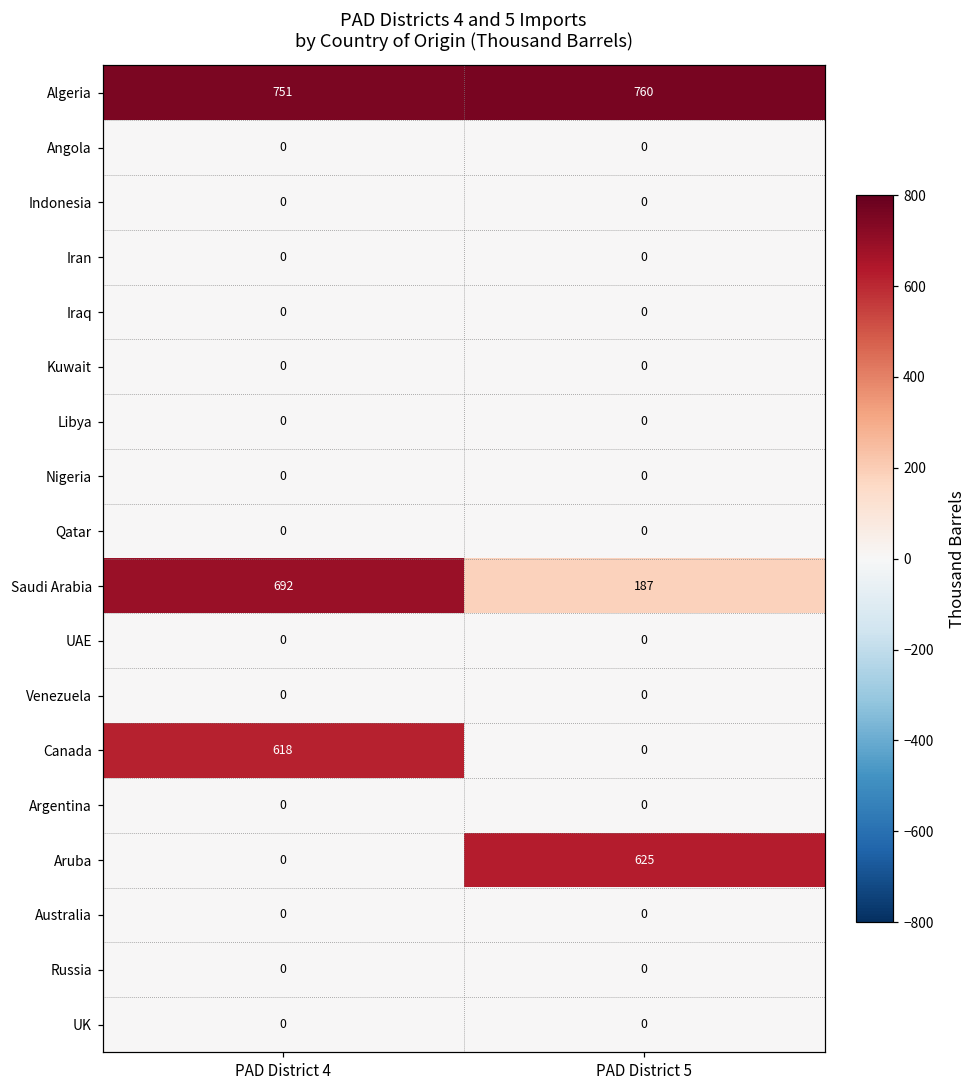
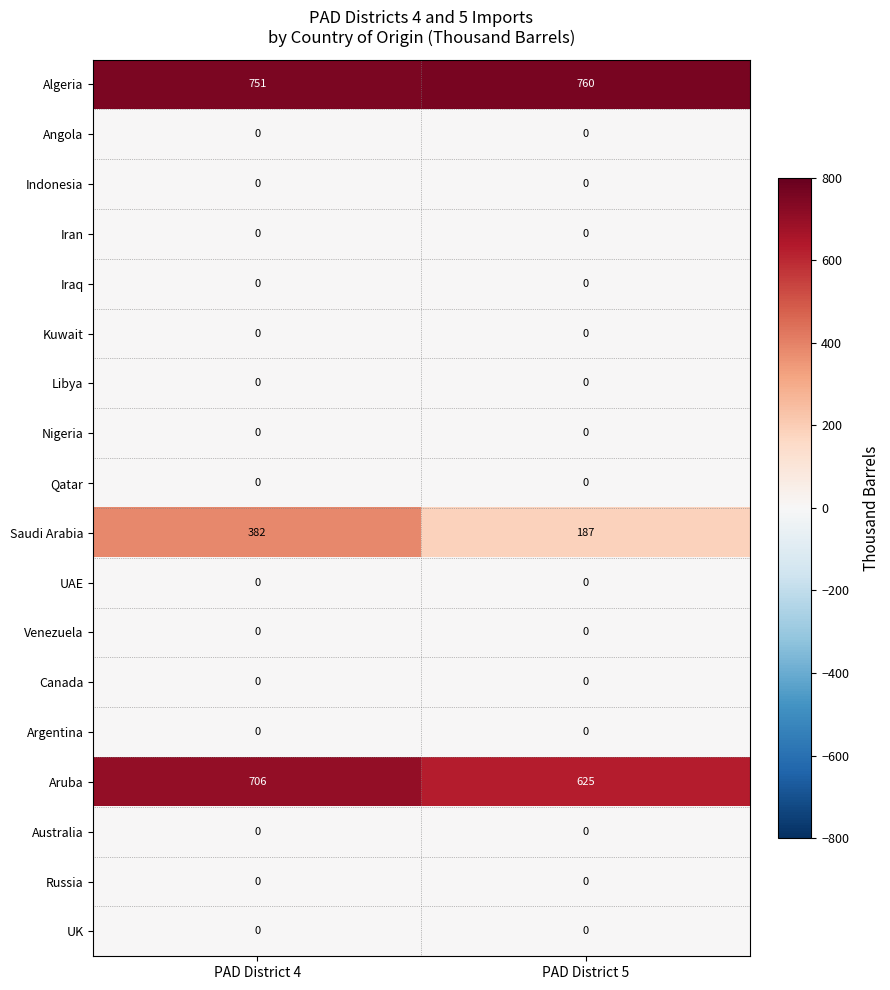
Saudi Arabia, PAD District 4: 692 -> 382
Canada, PAD District 4: 618 -> 0
Aruba, PAD District 4: 0 -> 706
